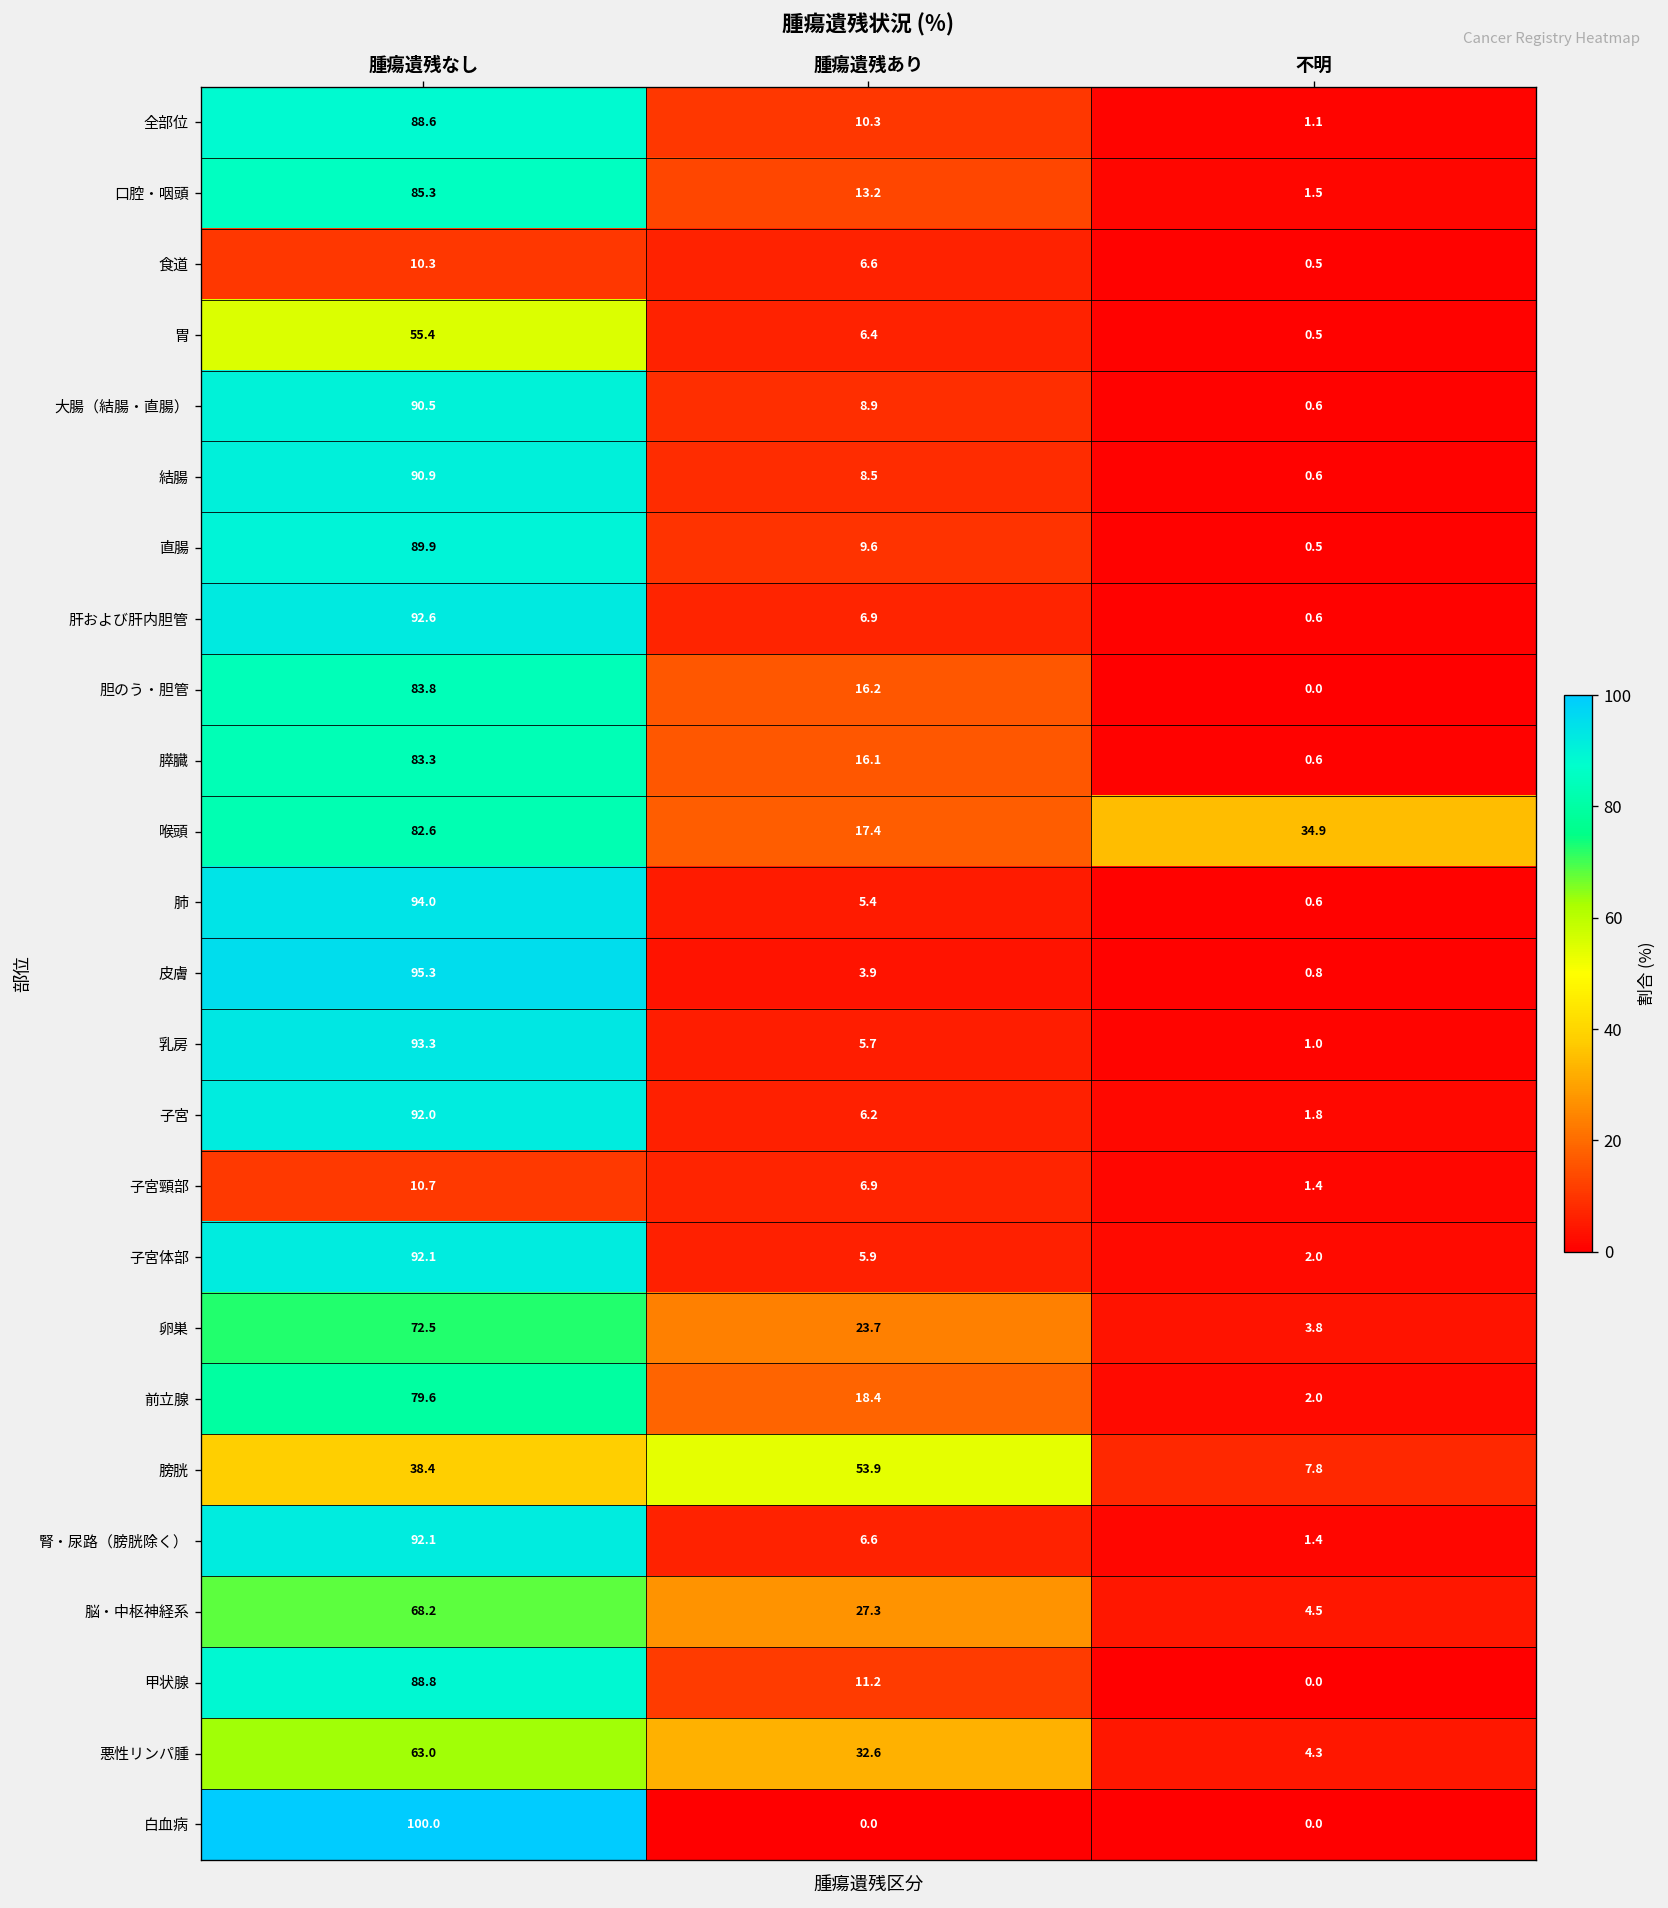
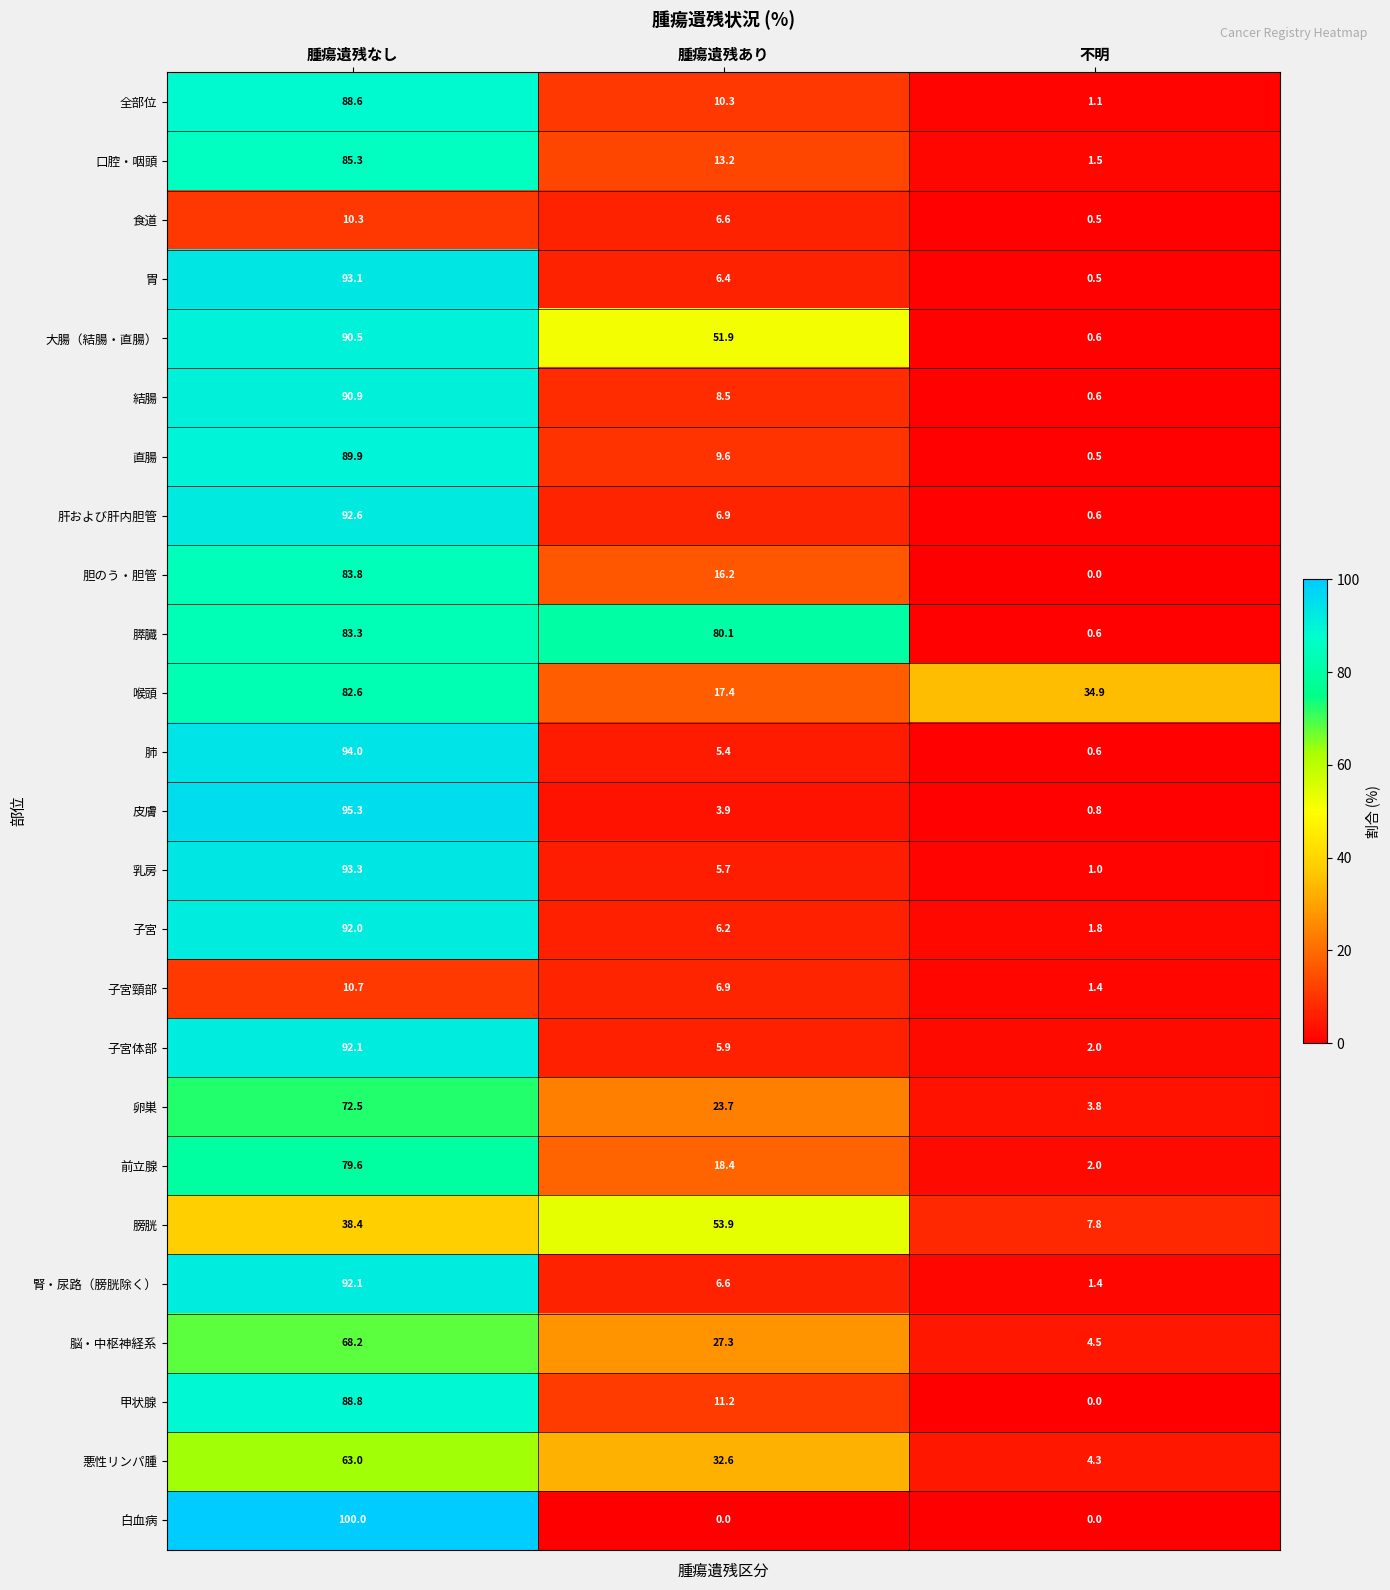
胃, 腫瘍遺残なし: 55.4 -> 93.1
大腸（結腸・直腸）, 腫瘍遺残あり: 8.9 -> 51.9
膵臓, 腫瘍遺残あり: 16.1 -> 80.1
